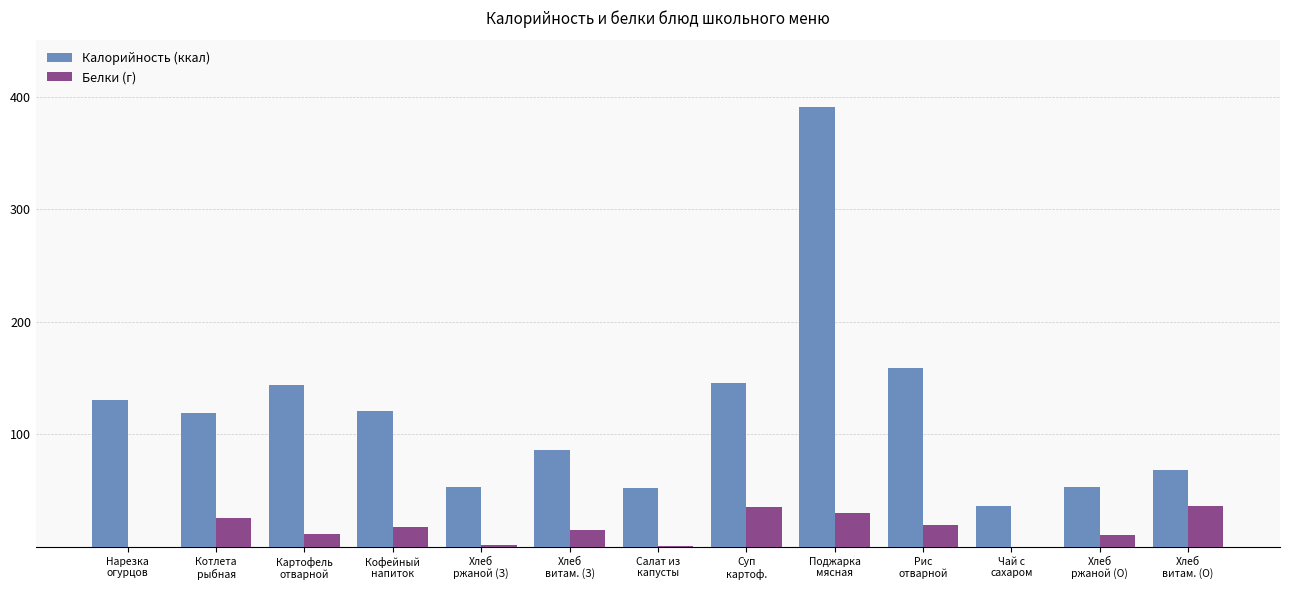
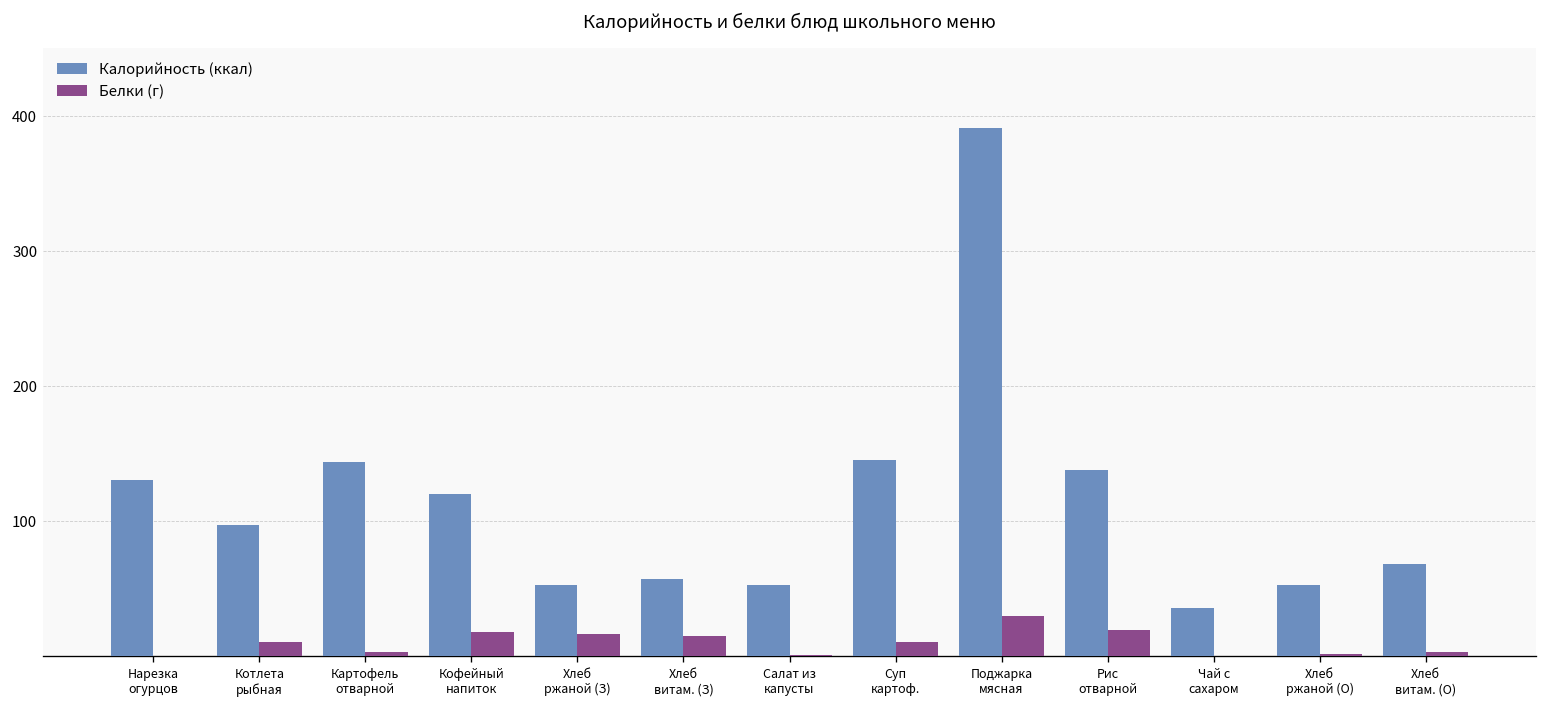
Калорийность (ккал), Котлета рыбная: 119 -> 97
Белки (г), Котлета рыбная: 26 -> 10
Белки (г), Картофель отварной: 12 -> 3
Белки (г), Хлеб ржаной (З): 2 -> 17
Калорийность (ккал), Хлеб витам. (З): 86 -> 57
Белки (г), Суп картоф.: 35 -> 11
Калорийность (ккал), Рис отварной: 159 -> 138
Белки (г), Хлеб ржаной (О): 11 -> 2
Белки (г), Хлеб витам. (О): 37 -> 3
